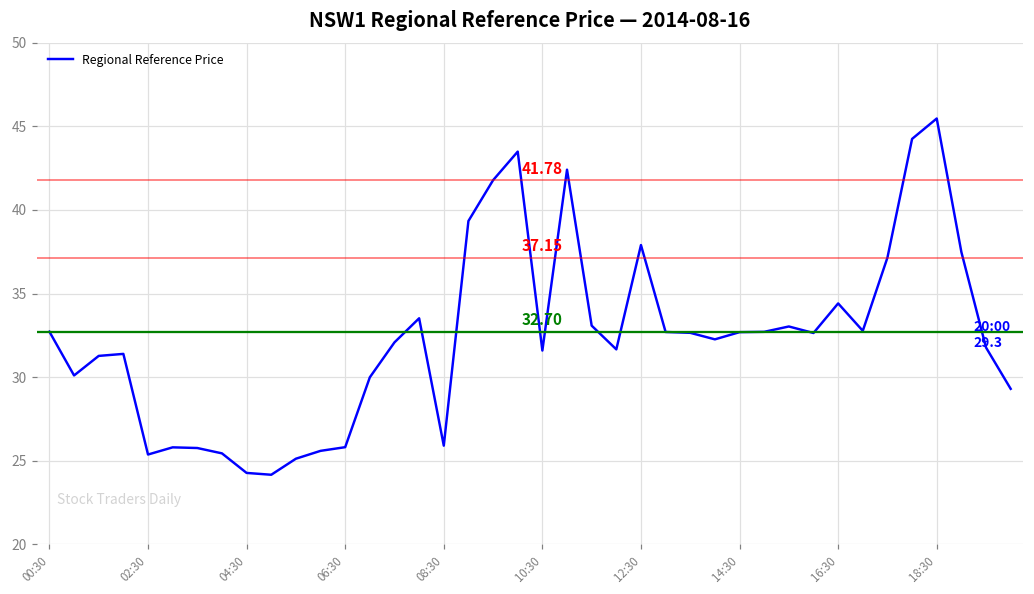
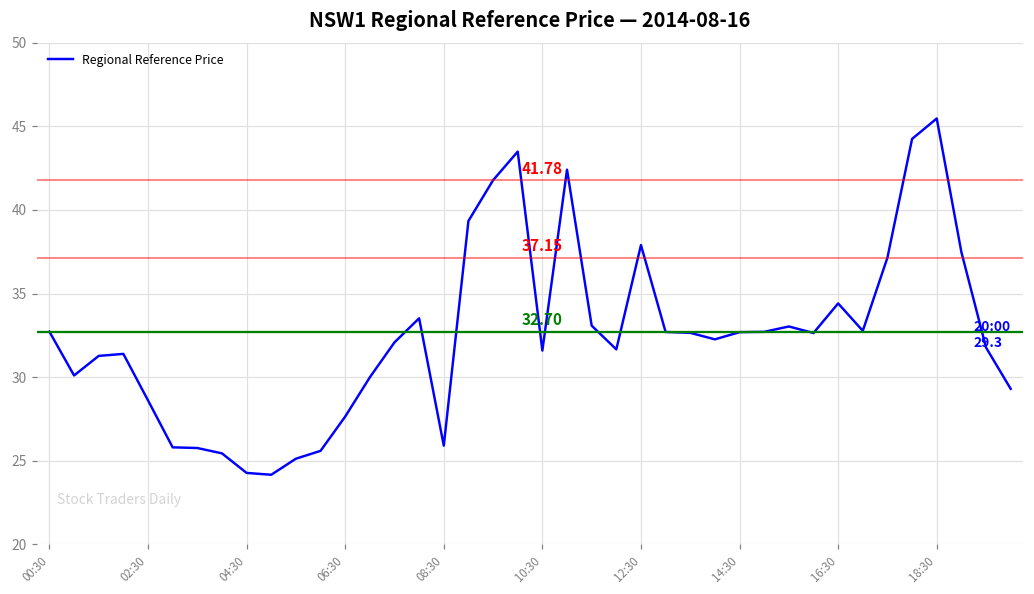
02:30: 25.4 -> 28.6
06:30: 25.8 -> 27.6
